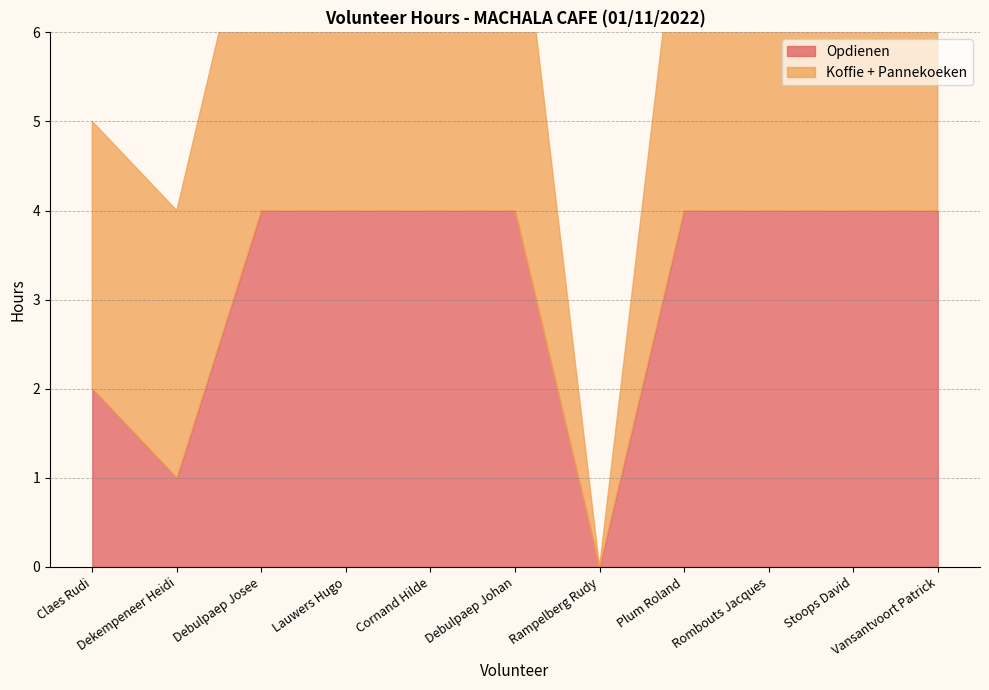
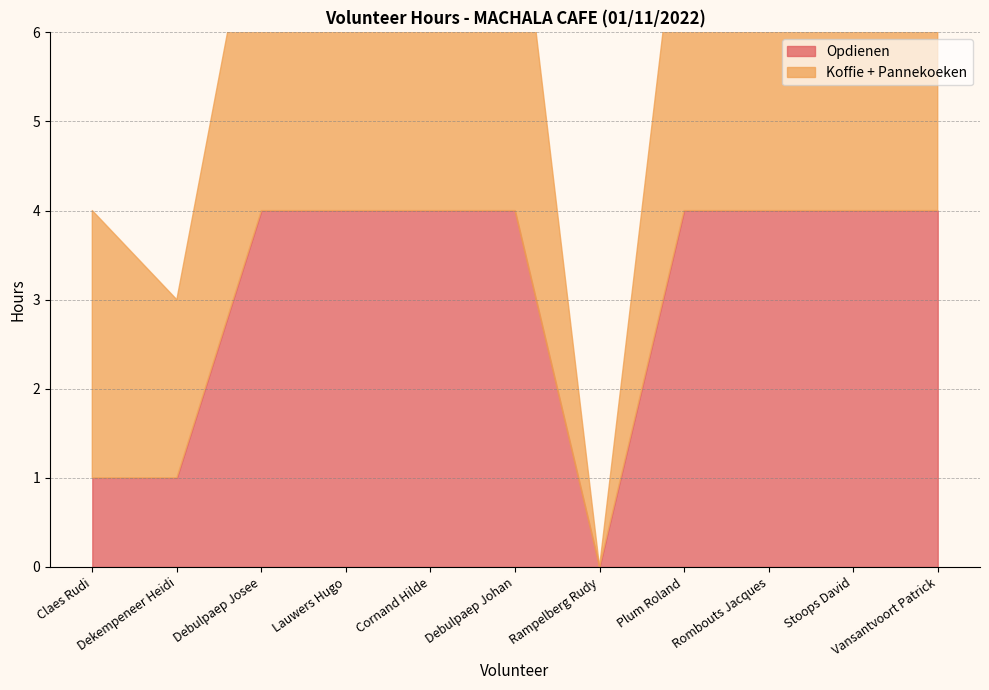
Opdienen, Claes Rudi: 2 -> 1
Koffie + Pannekoeken, Dekempeneer Heidi: 3 -> 2
